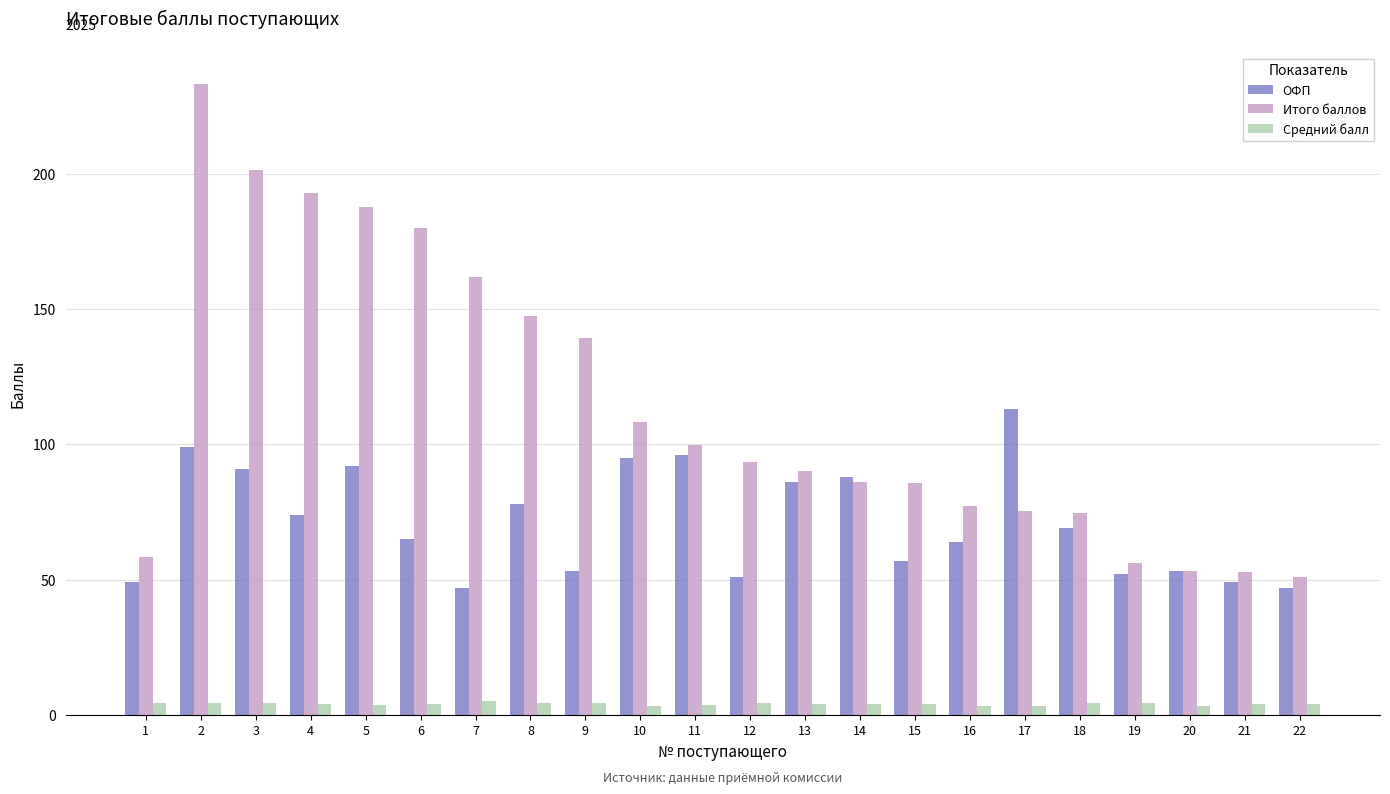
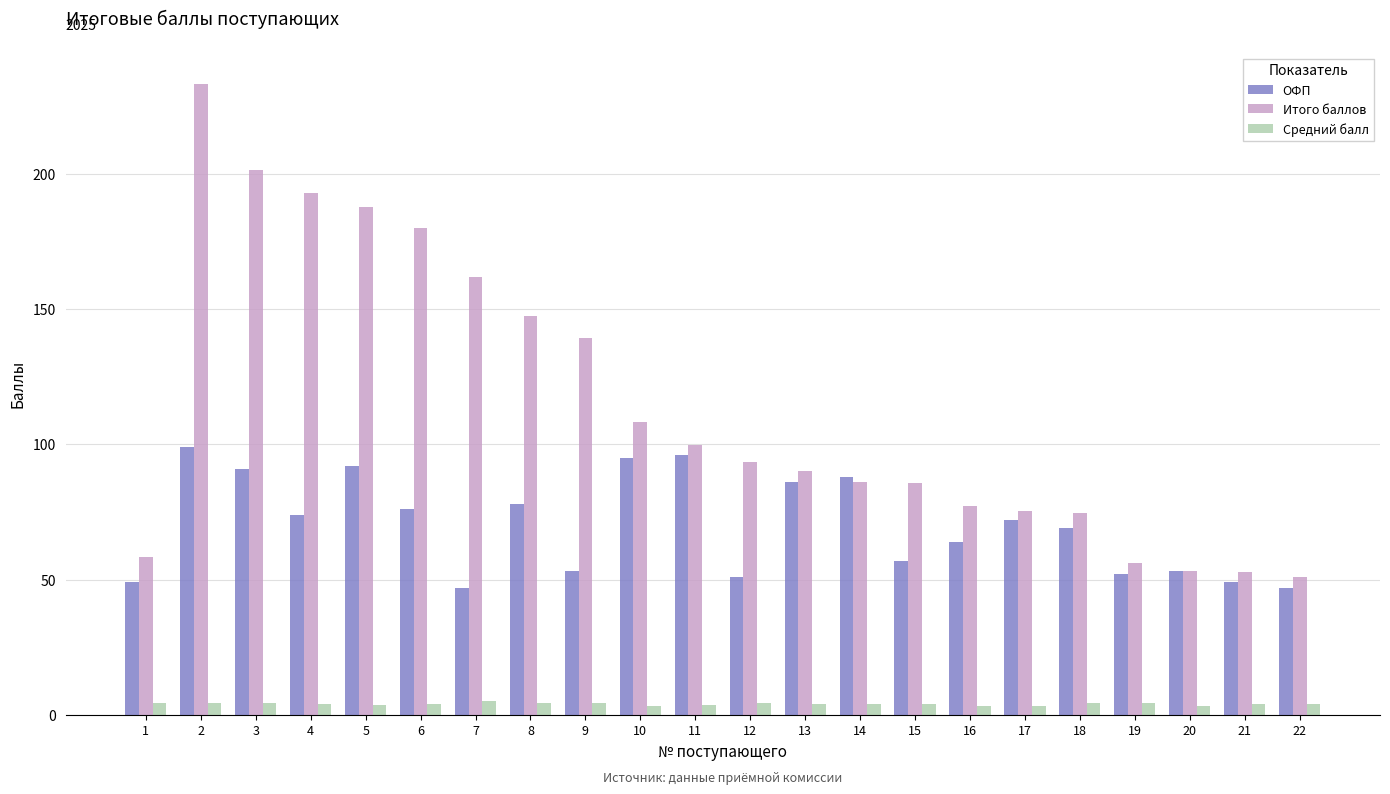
ОФП, 6: 65 -> 76
ОФП, 17: 113 -> 72
